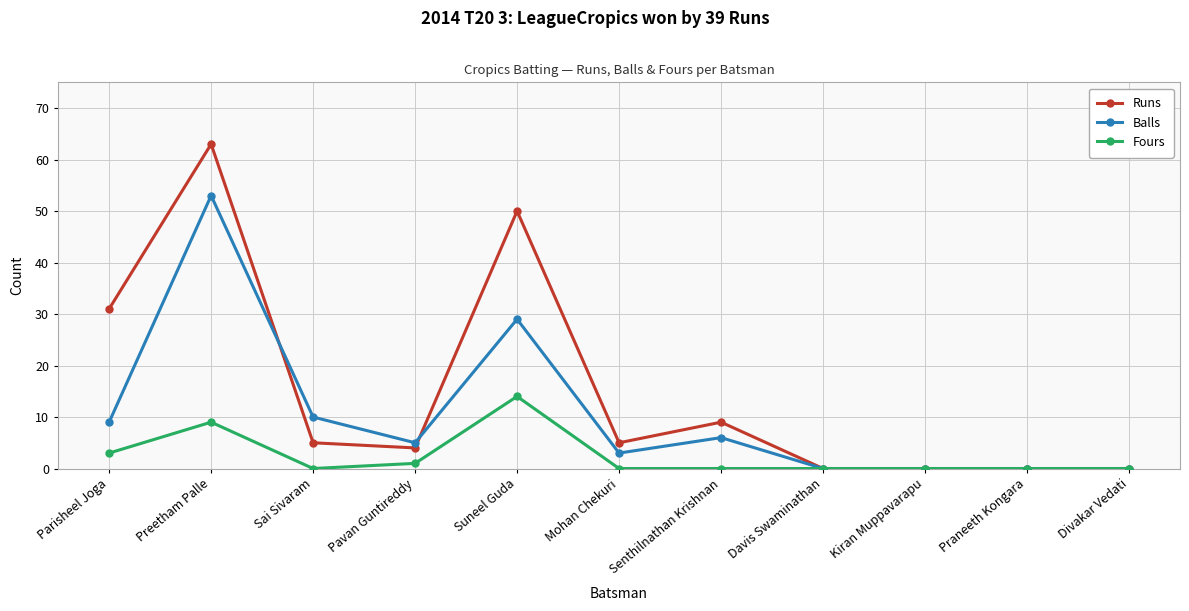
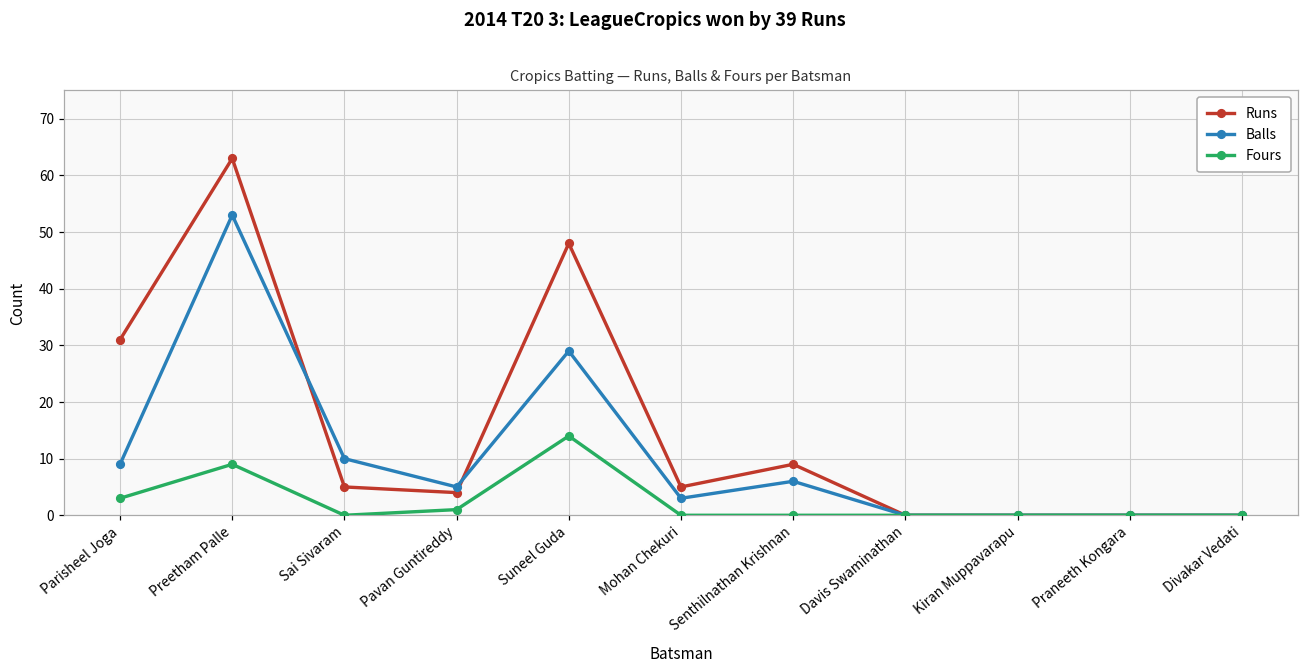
Runs, Suneel Guda: 50 -> 48
